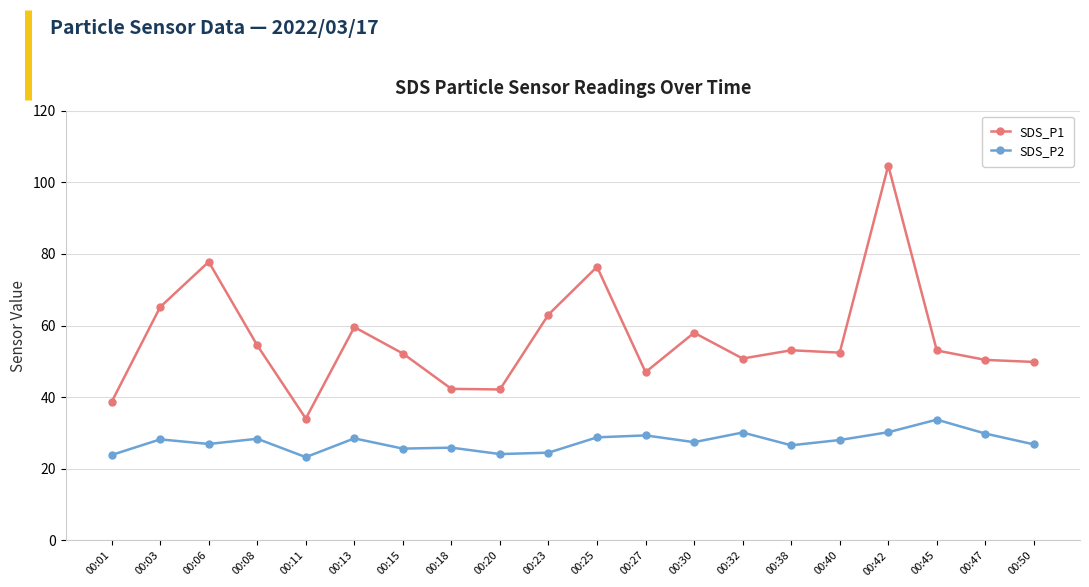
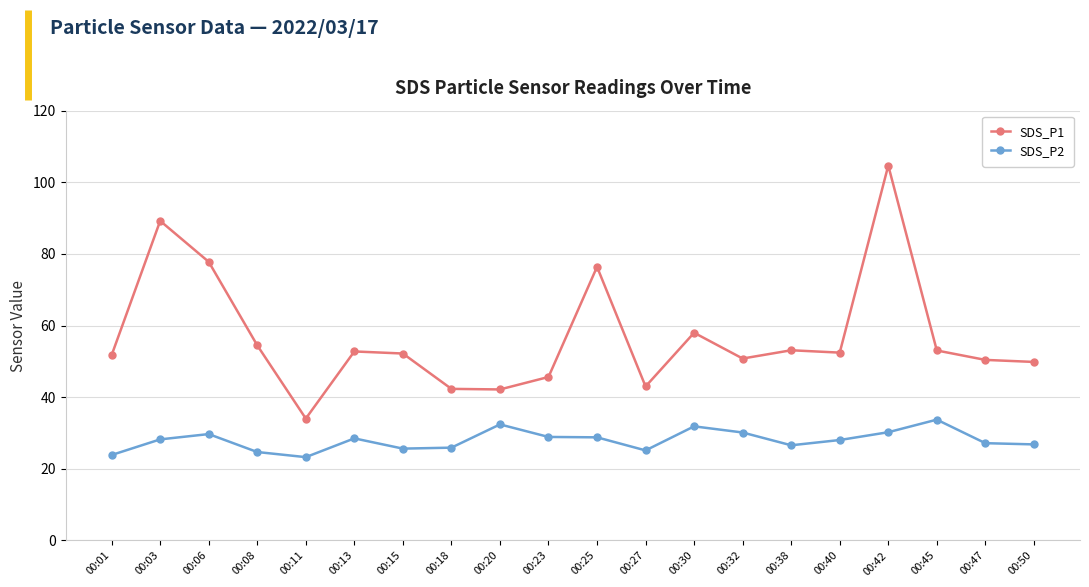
SDS_P1, 00:01: 39 -> 52
SDS_P1, 00:03: 65 -> 89
SDS_P2, 00:06: 27 -> 30
SDS_P2, 00:08: 28 -> 25
SDS_P1, 00:13: 60 -> 53
SDS_P2, 00:20: 24 -> 32
SDS_P1, 00:23: 63 -> 46
SDS_P2, 00:23: 25 -> 29
SDS_P1, 00:27: 47 -> 43
SDS_P2, 00:27: 29 -> 25
SDS_P2, 00:30: 27 -> 32
SDS_P2, 00:47: 30 -> 27
